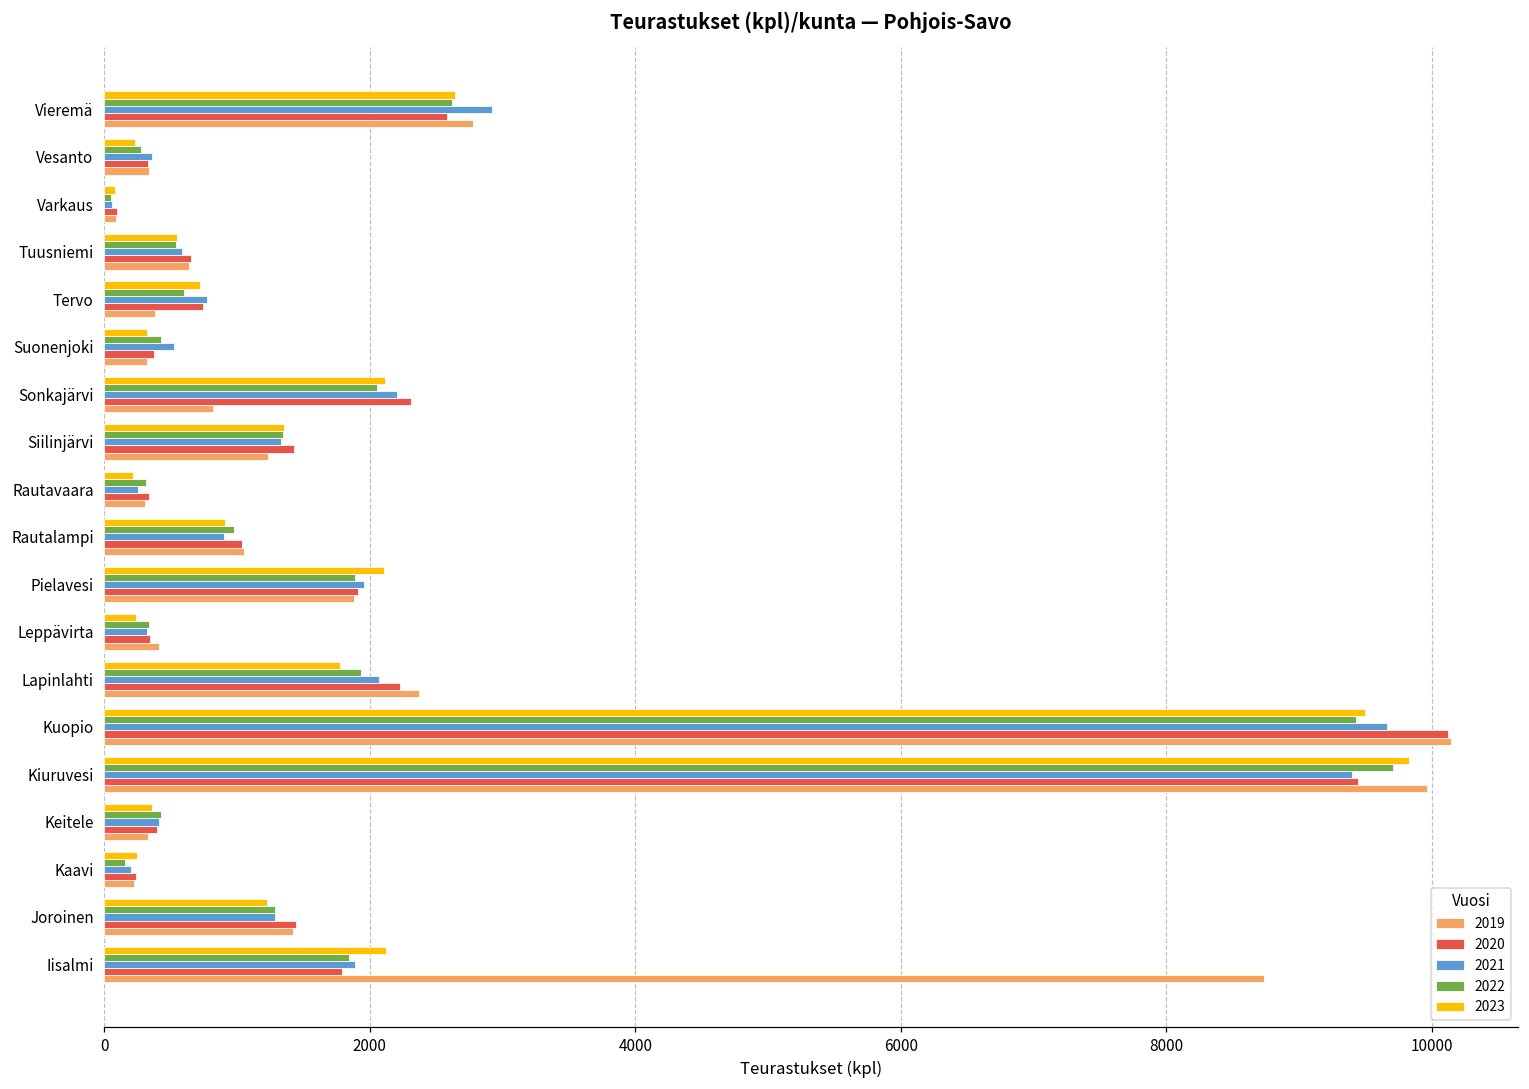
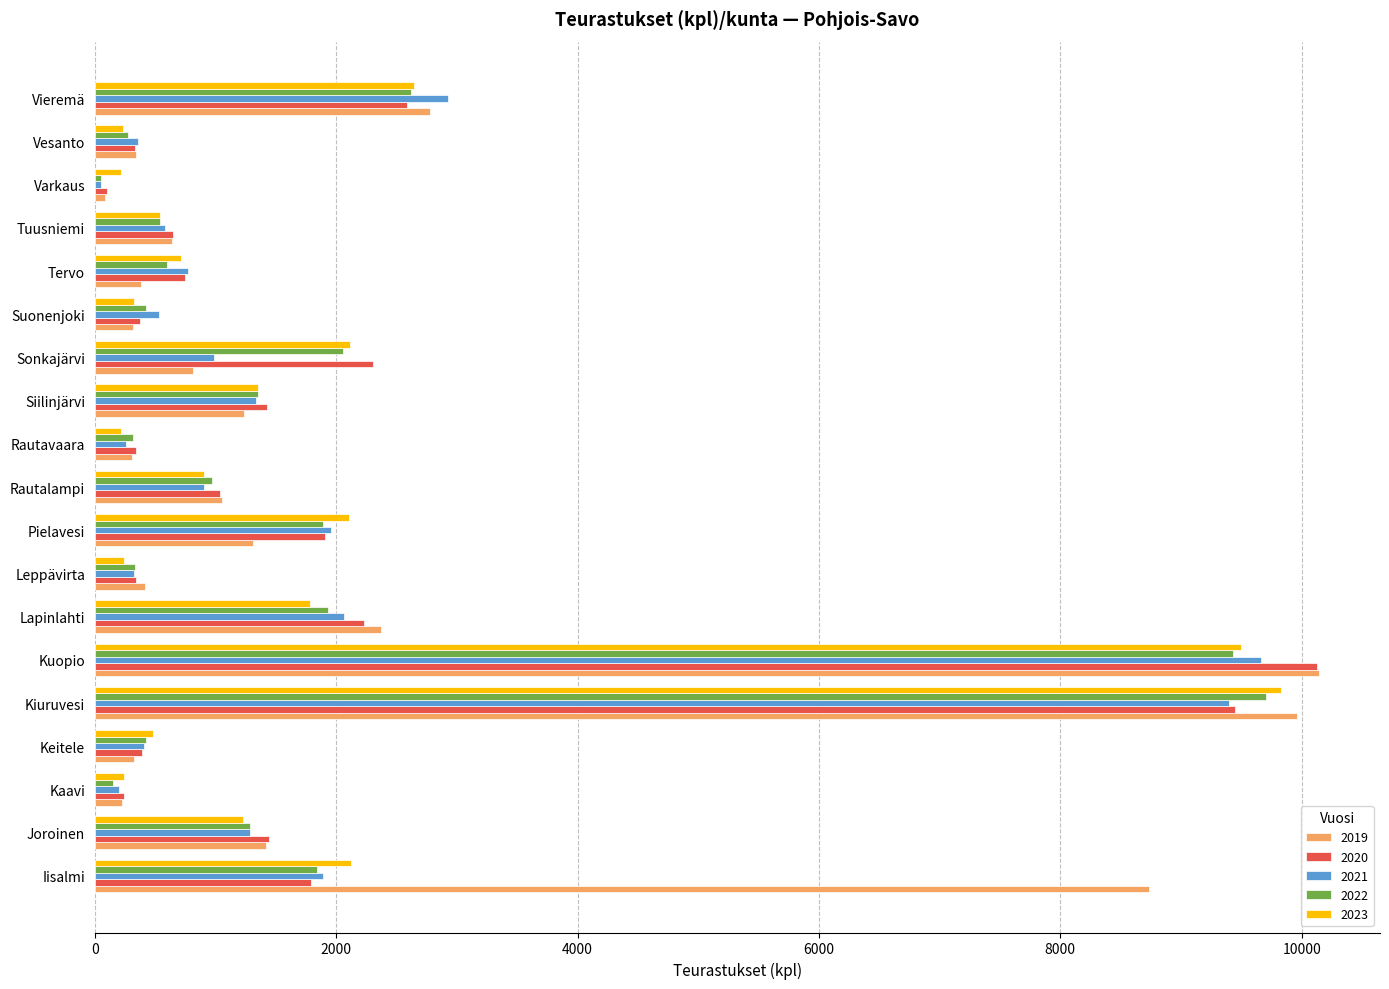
2023, Varkaus: 80 -> 220
2021, Sonkajärvi: 2210 -> 980
2019, Pielavesi: 1880 -> 1310
2023, Keitele: 360 -> 480
